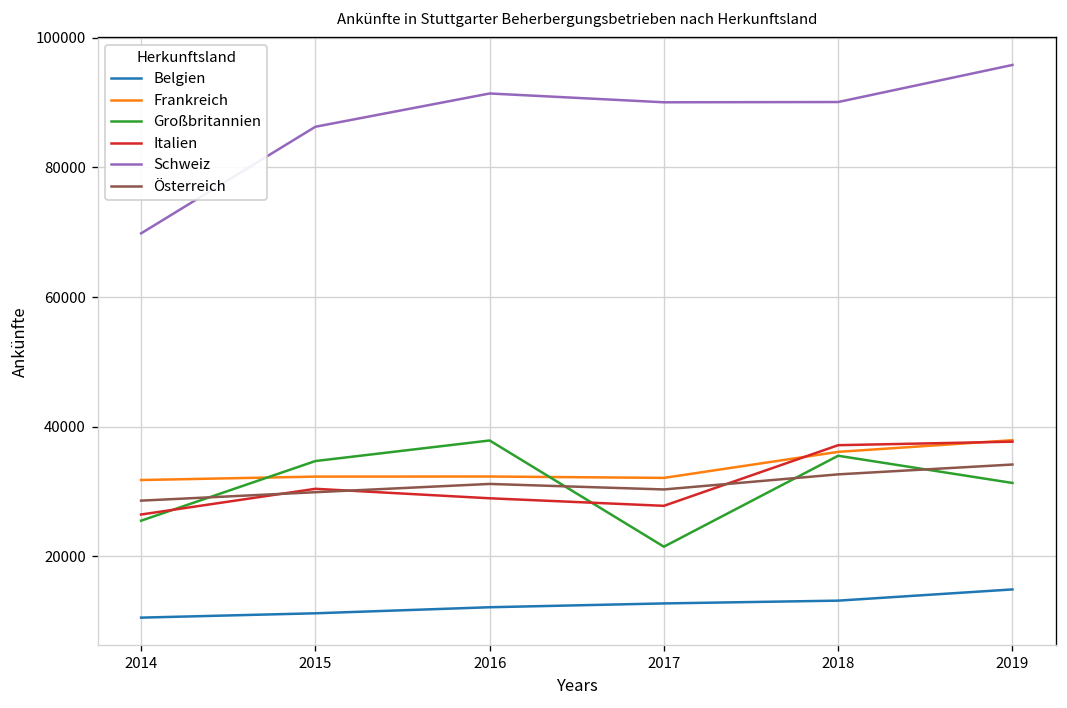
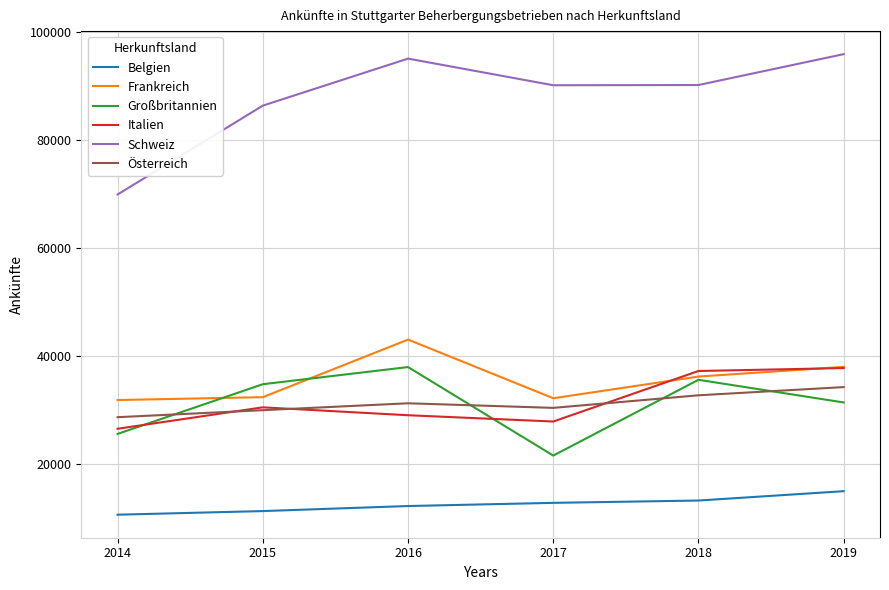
Frankreich, 2016: 32000 -> 43000
Schweiz, 2016: 91000 -> 95000
